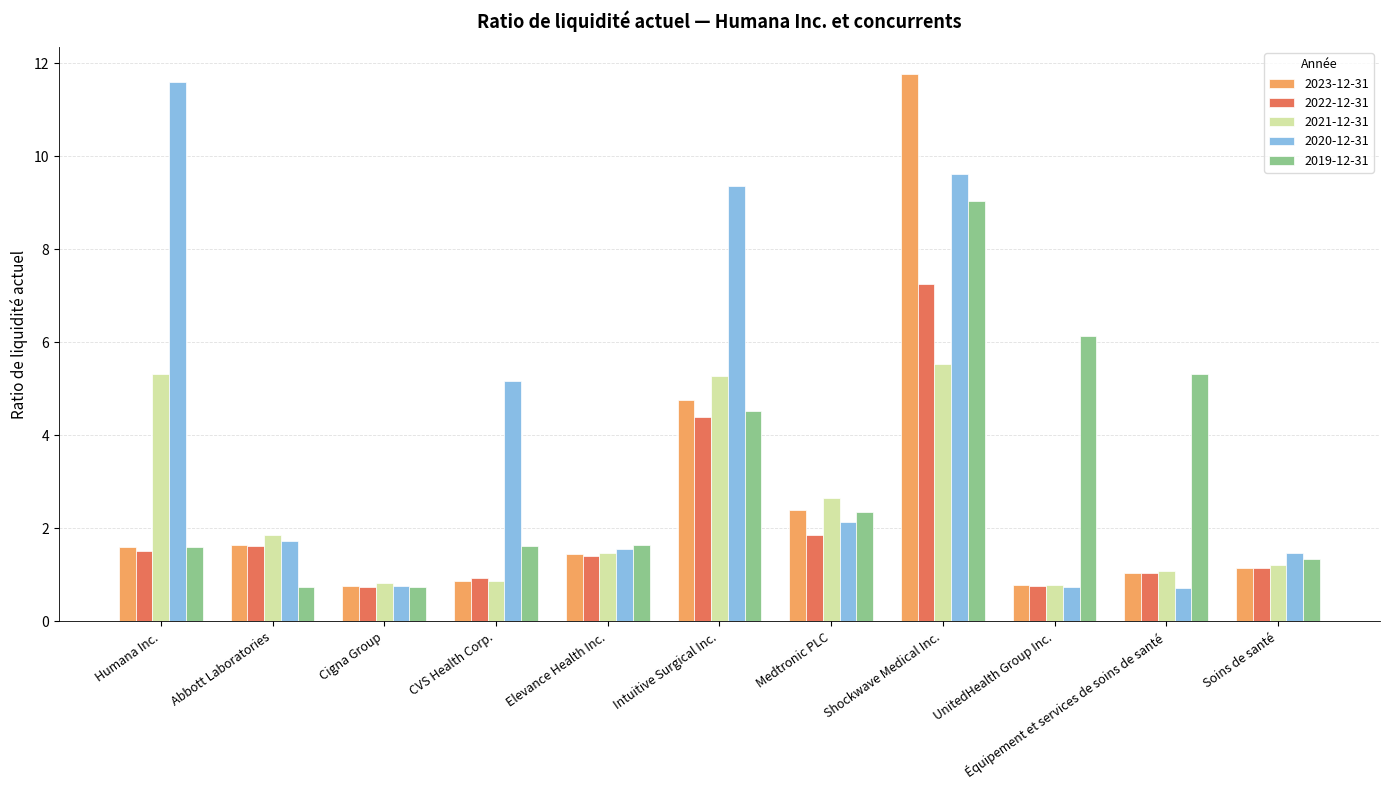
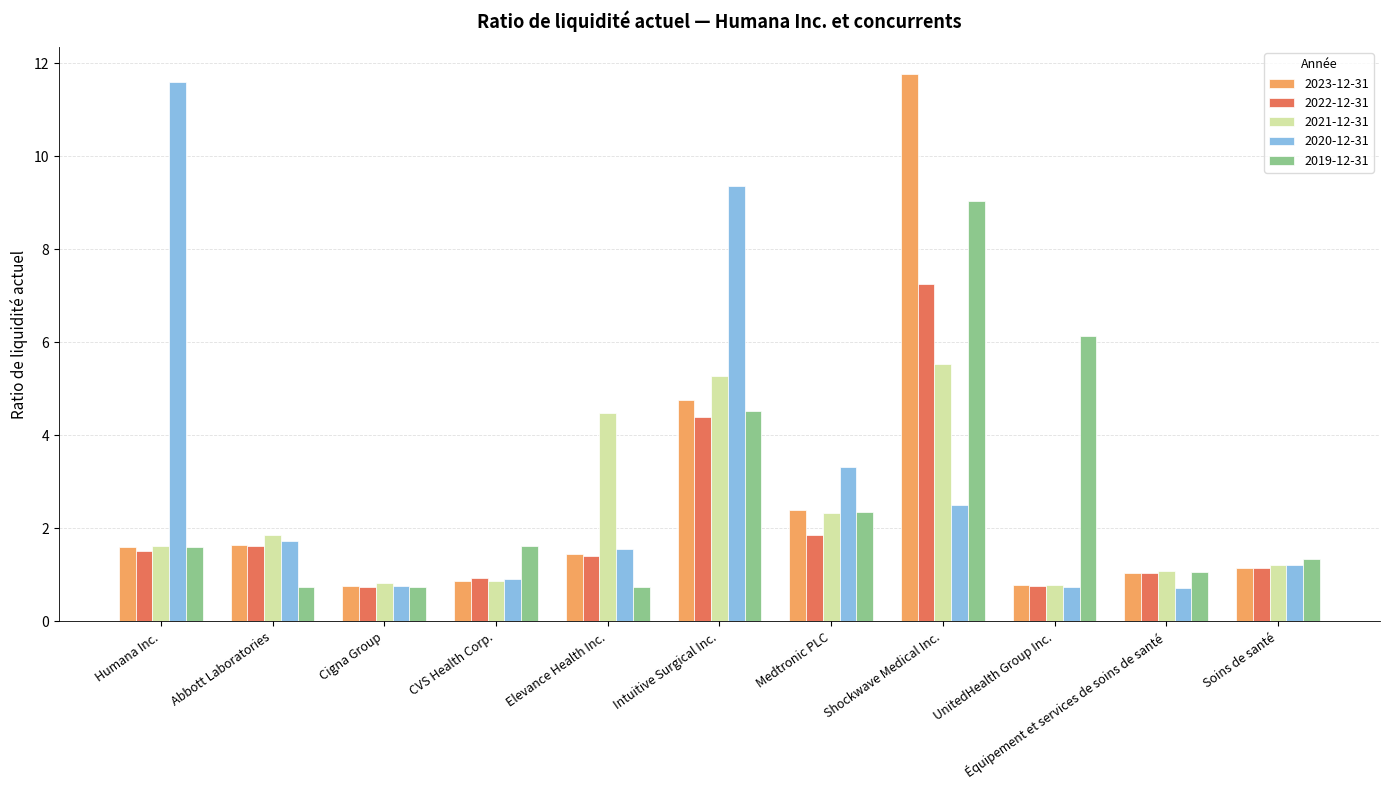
2021-12-31, Humana Inc.: 5.3 -> 1.6
2020-12-31, CVS Health Corp.: 5.2 -> 0.9
2021-12-31, Elevance Health Inc.: 1.5 -> 4.5
2019-12-31, Elevance Health Inc.: 1.7 -> 0.7
2021-12-31, Medtronic PLC: 2.7 -> 2.3
2020-12-31, Medtronic PLC: 2.1 -> 3.3
2020-12-31, Shockwave Medical Inc.: 9.6 -> 2.5
2019-12-31, Équipement et services de soins de santé: 5.3 -> 1.1
2020-12-31, Soins de santé: 1.5 -> 1.2
